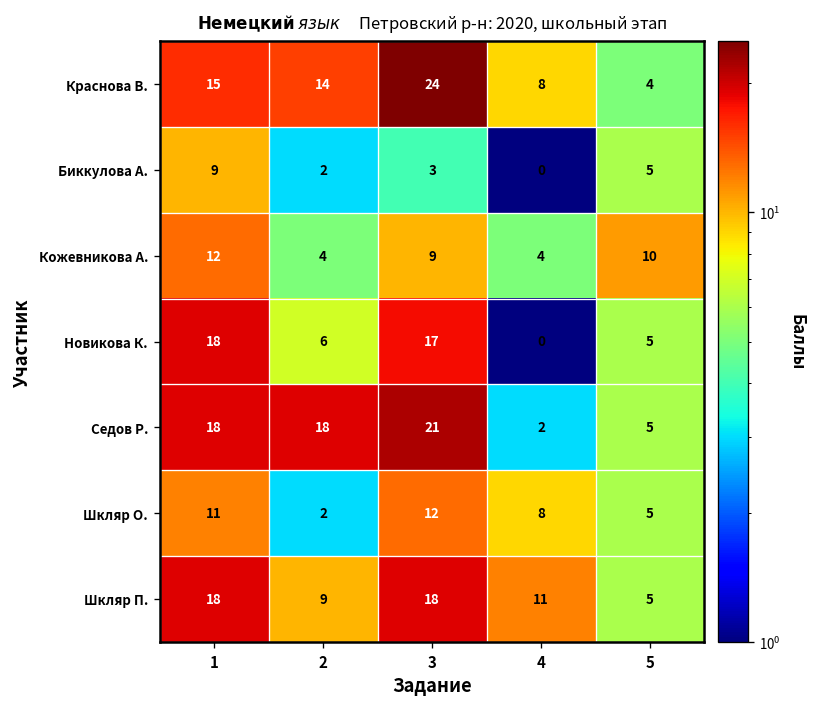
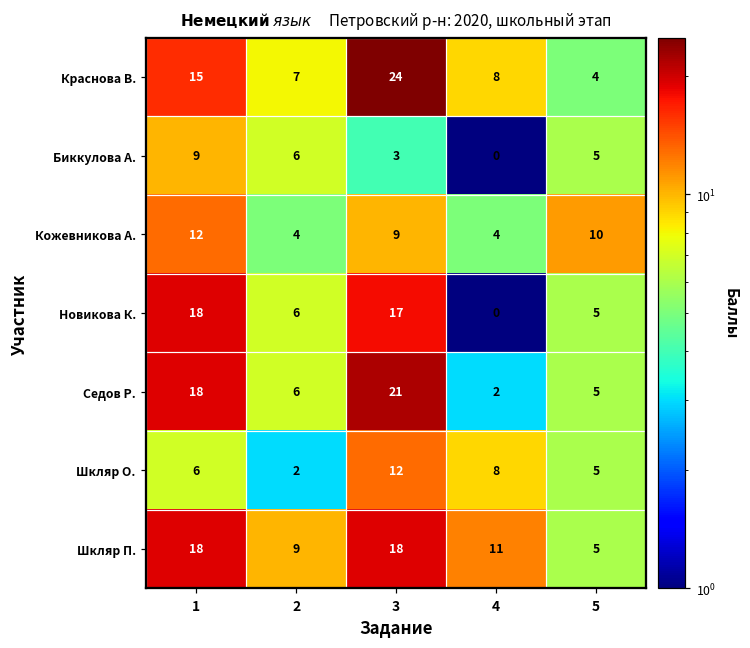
Краснова В., 2: 14 -> 7
Биккулова А., 2: 2 -> 6
Седов Р., 2: 18 -> 6
Шкляр О., 1: 11 -> 6
